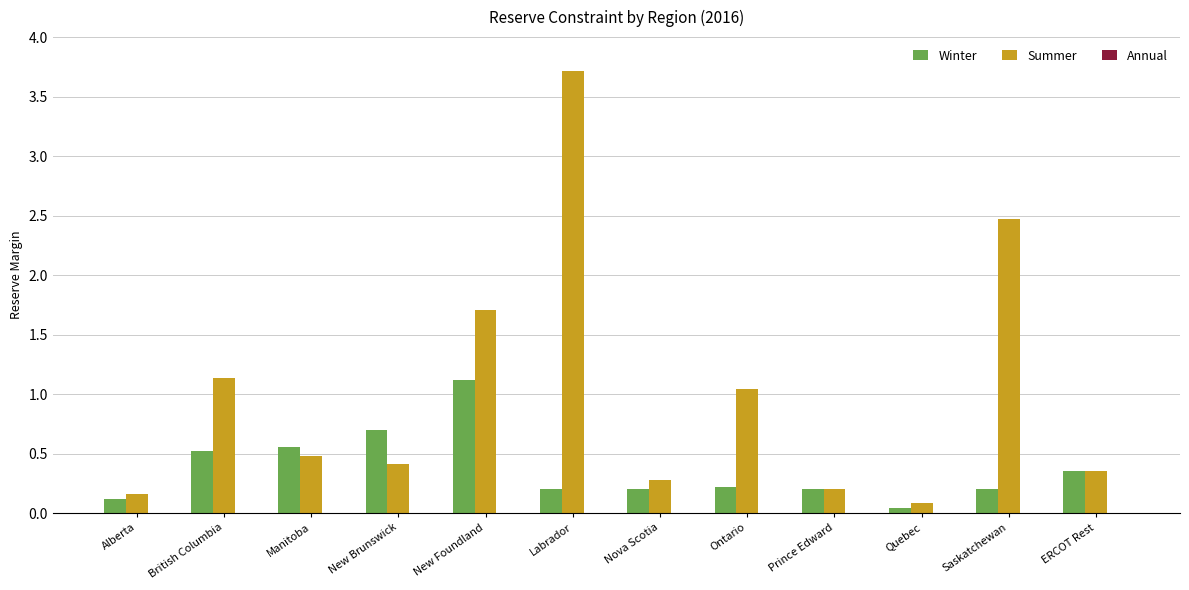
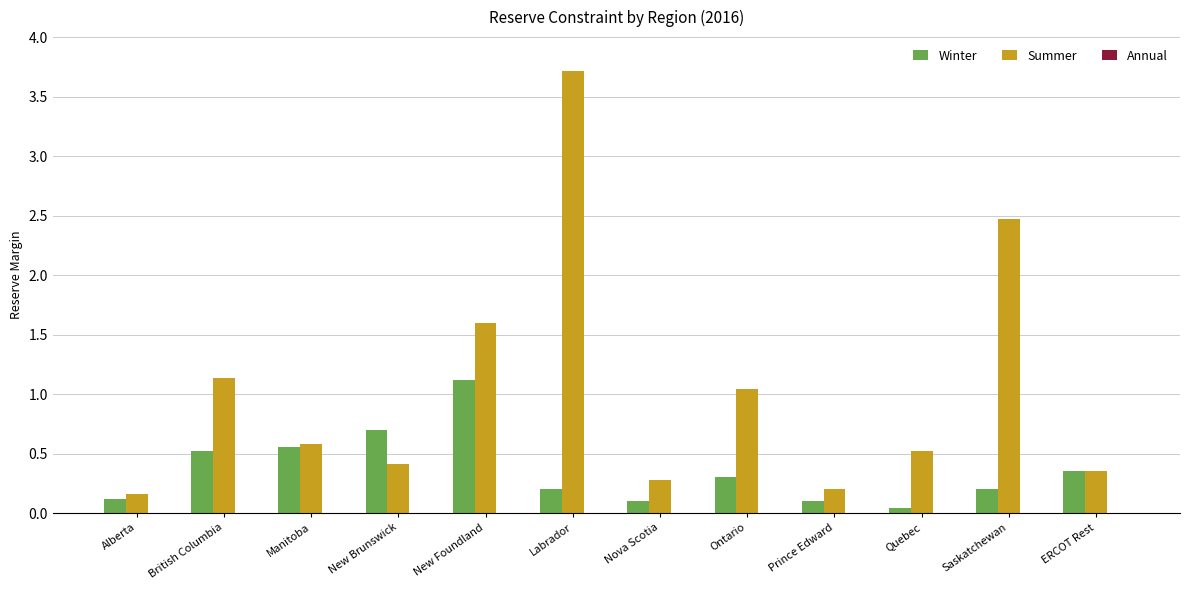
Summer, Manitoba: 0.48 -> 0.58
Summer, New Foundland: 1.71 -> 1.60
Winter, Nova Scotia: 0.2 -> 0.1
Winter, Ontario: 0.22 -> 0.30
Winter, Prince Edward: 0.2 -> 0.1
Summer, Quebec: 0.09 -> 0.52
